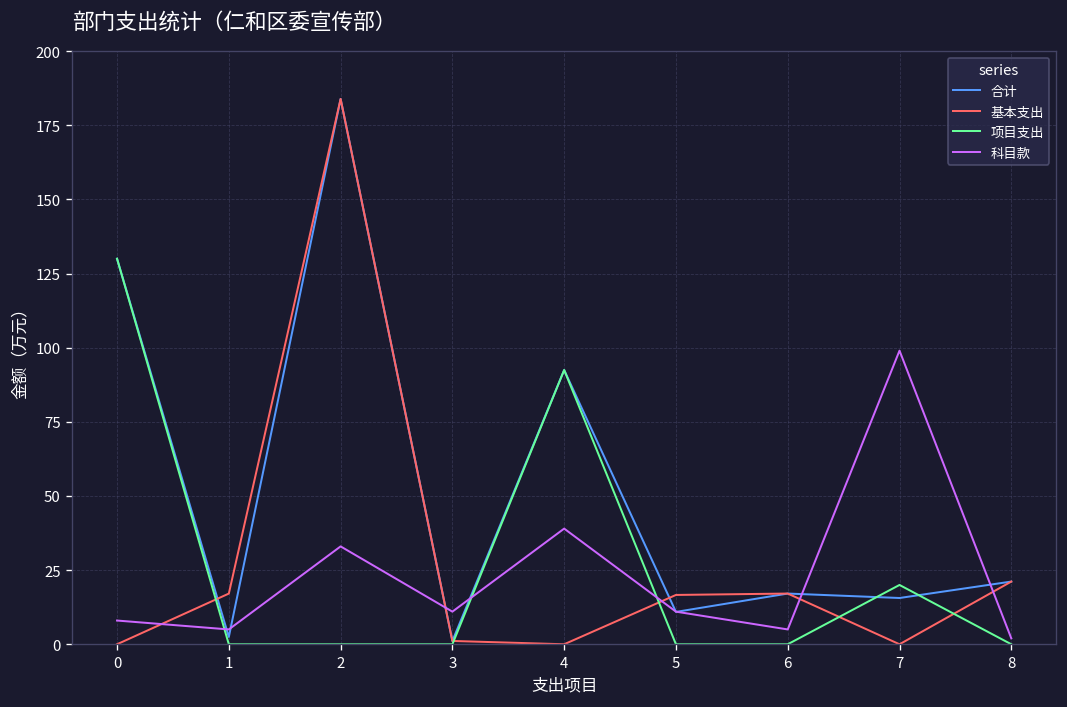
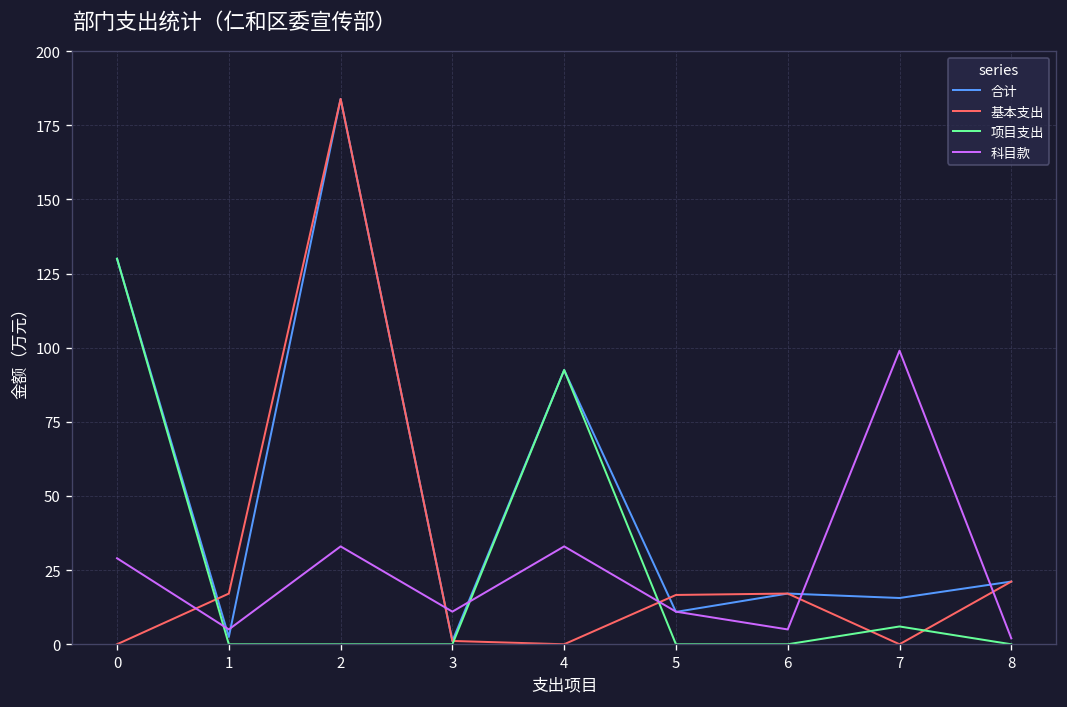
科目款, 0: 8 -> 29
科目款, 4: 39 -> 33
项目支出, 7: 20 -> 6
